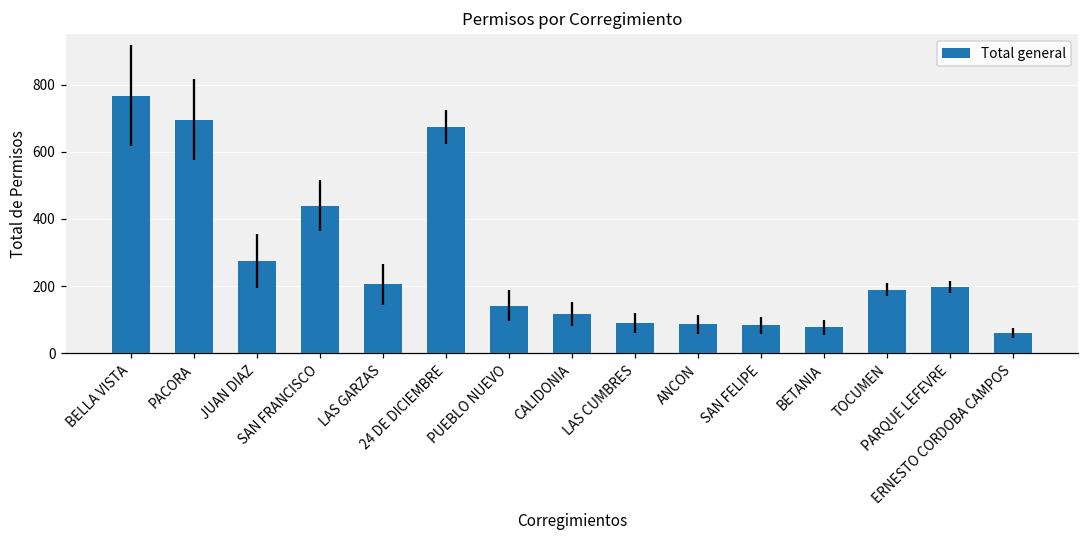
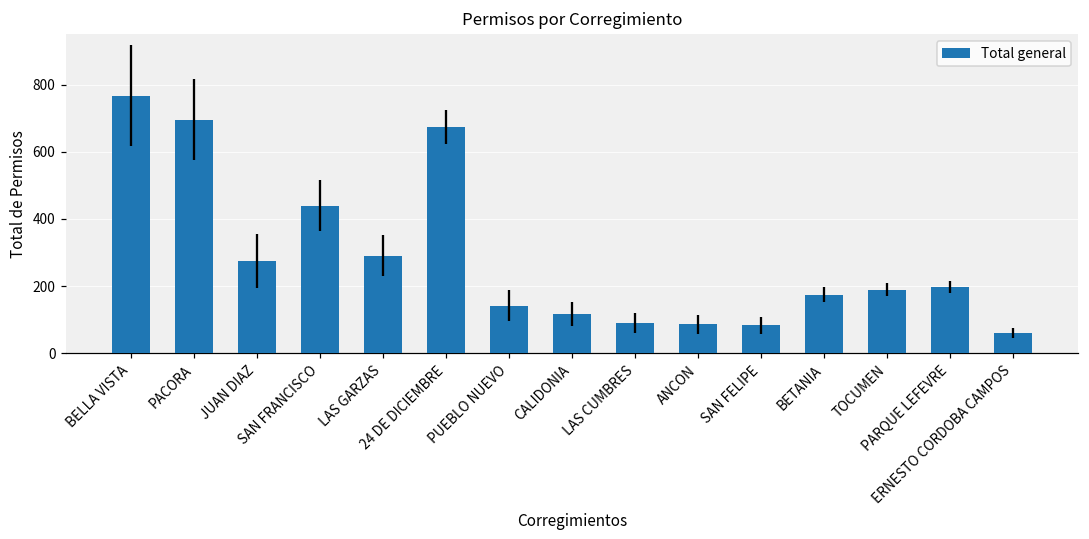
LAS GARZAS: 210 -> 290
BETANIA: 80 -> 170
